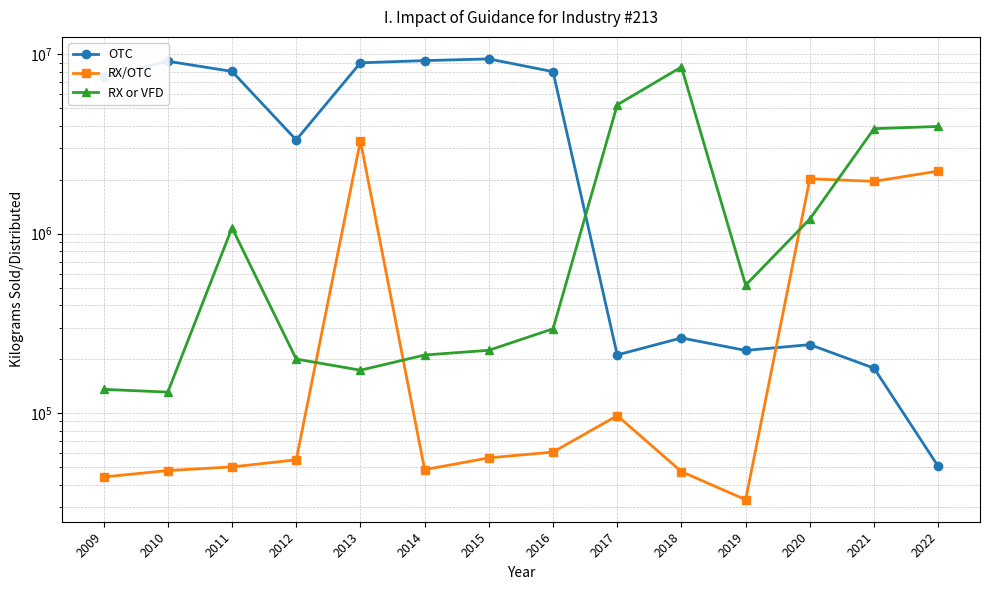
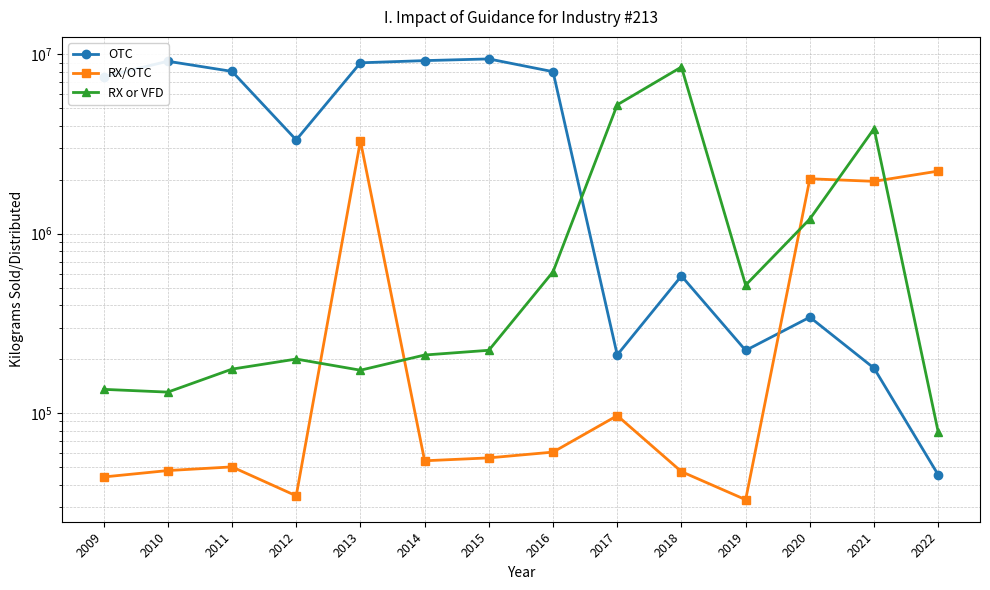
RX or VFD, 2011: 1100000 -> 180000
RX/OTC, 2012: 55000 -> 35000
RX/OTC, 2014: 48000 -> 54000
RX or VFD, 2016: 300000 -> 610000
OTC, 2018: 260000 -> 580000
OTC, 2020: 240000 -> 340000
OTC, 2022: 50000 -> 45000
RX or VFD, 2022: 4000000 -> 80000
